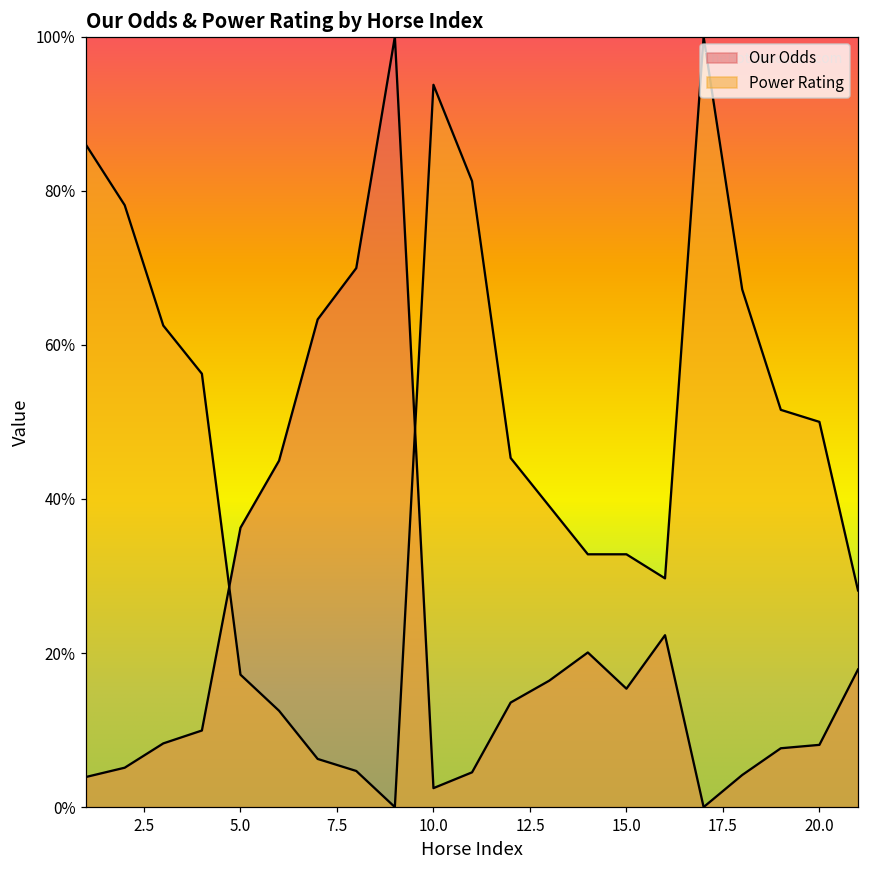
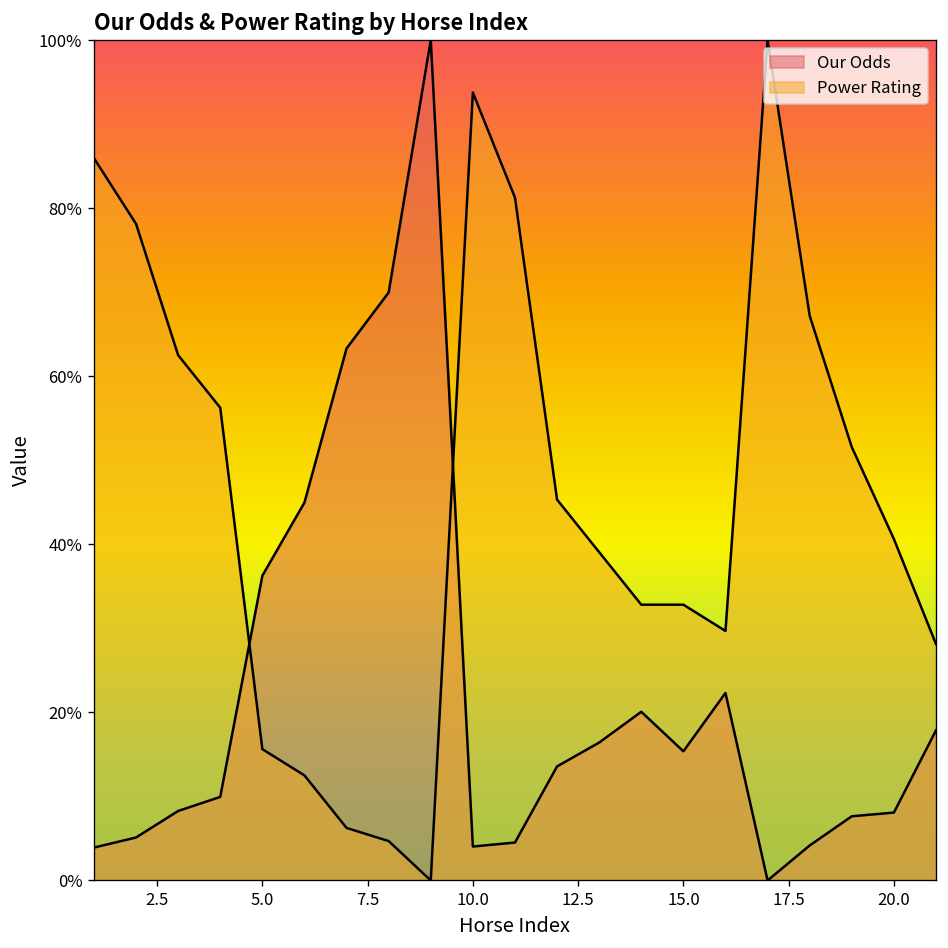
Power Rating, 5.0: 17% -> 16%
Our Odds, 10.0: 2% -> 4%
Power Rating, 20.0: 50% -> 41%
